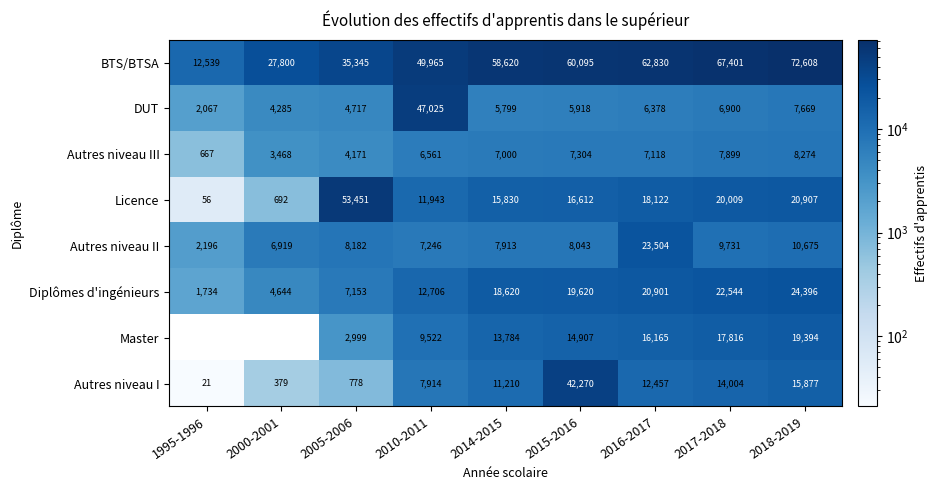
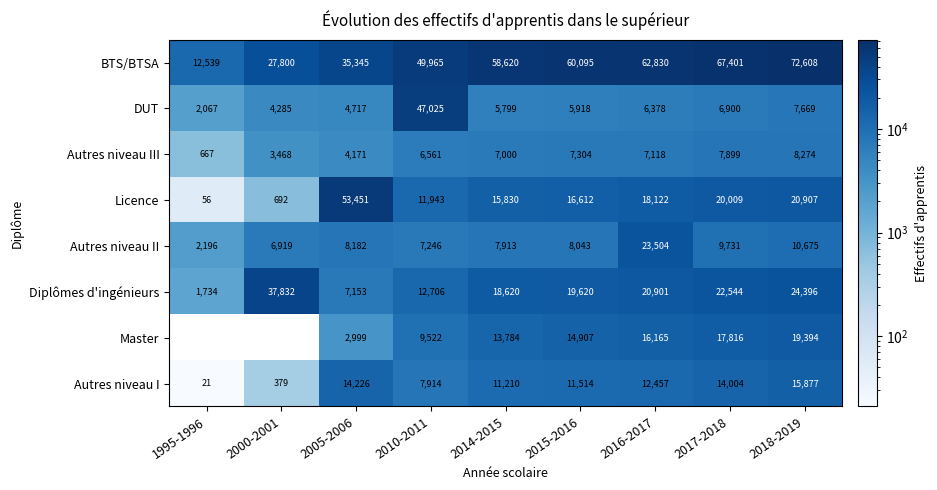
Diplômes d'ingénieurs, 2000-2001: 4,644 -> 37,832
Autres niveau I, 2005-2006: 778 -> 14,226
Autres niveau I, 2015-2016: 42,270 -> 11,514
